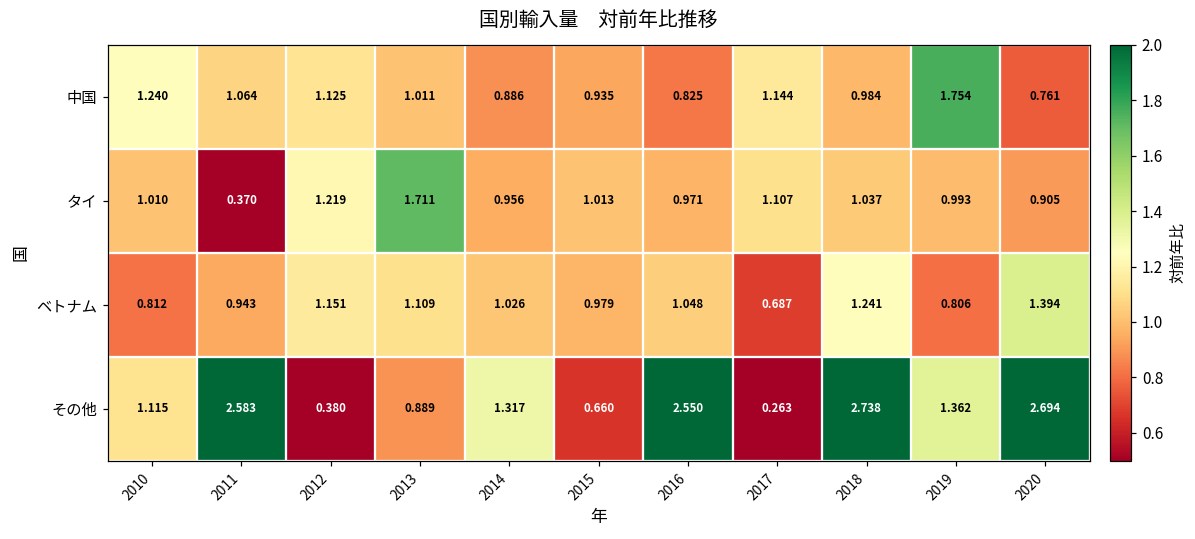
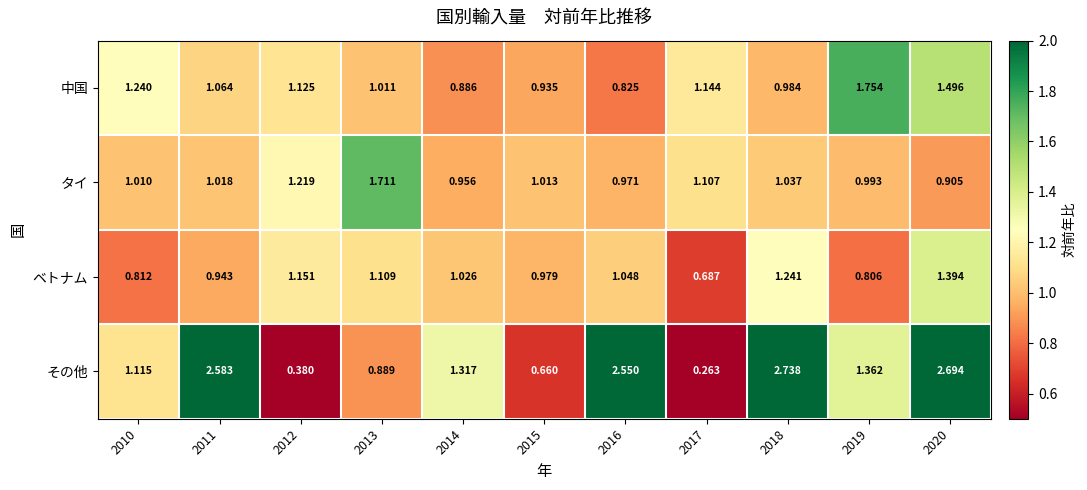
中国, 2020: 0.761 -> 1.496
タイ, 2011: 0.370 -> 1.018
